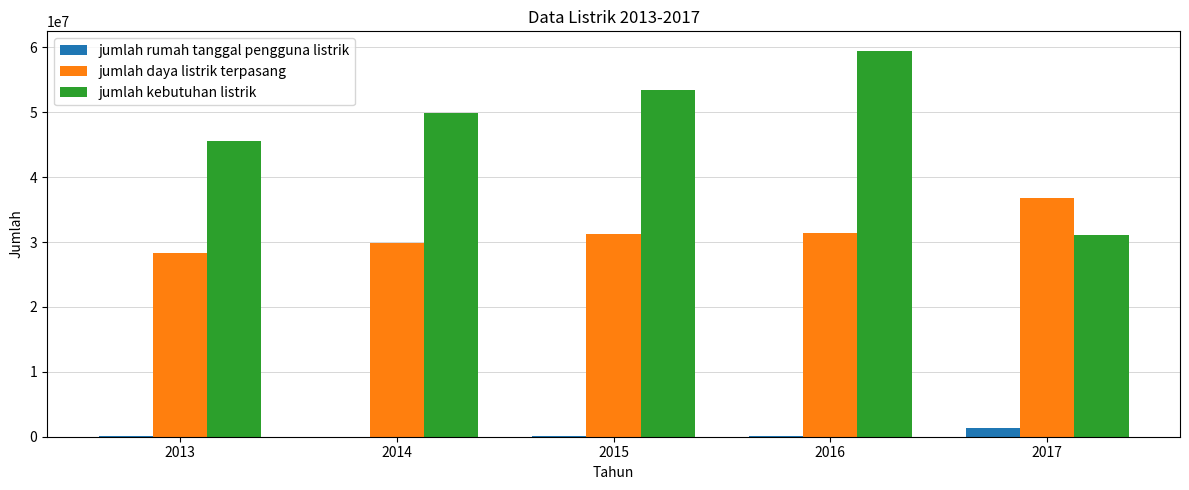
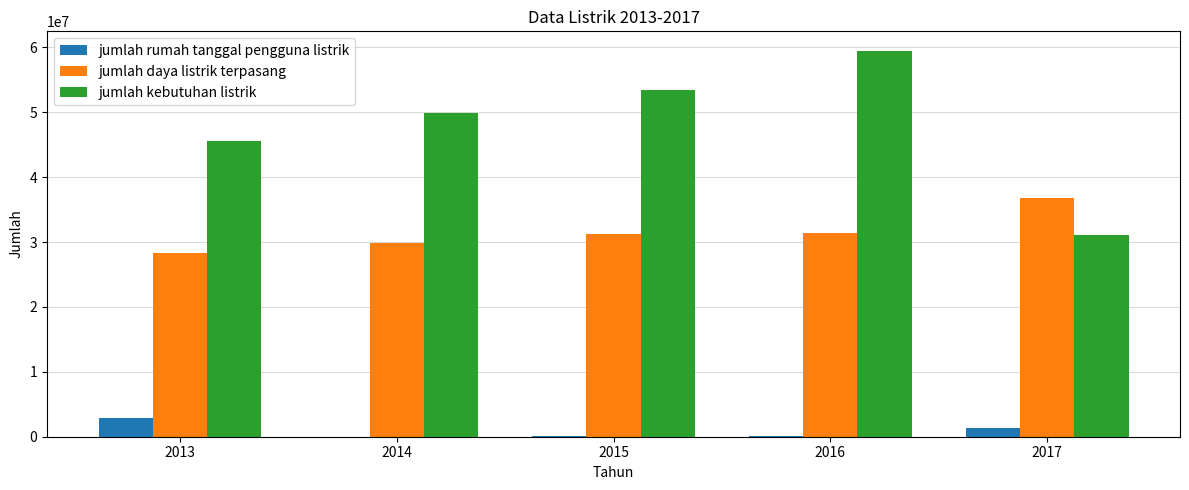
jumlah rumah tanggal pengguna listrik, 2013: 0 -> 3000000
